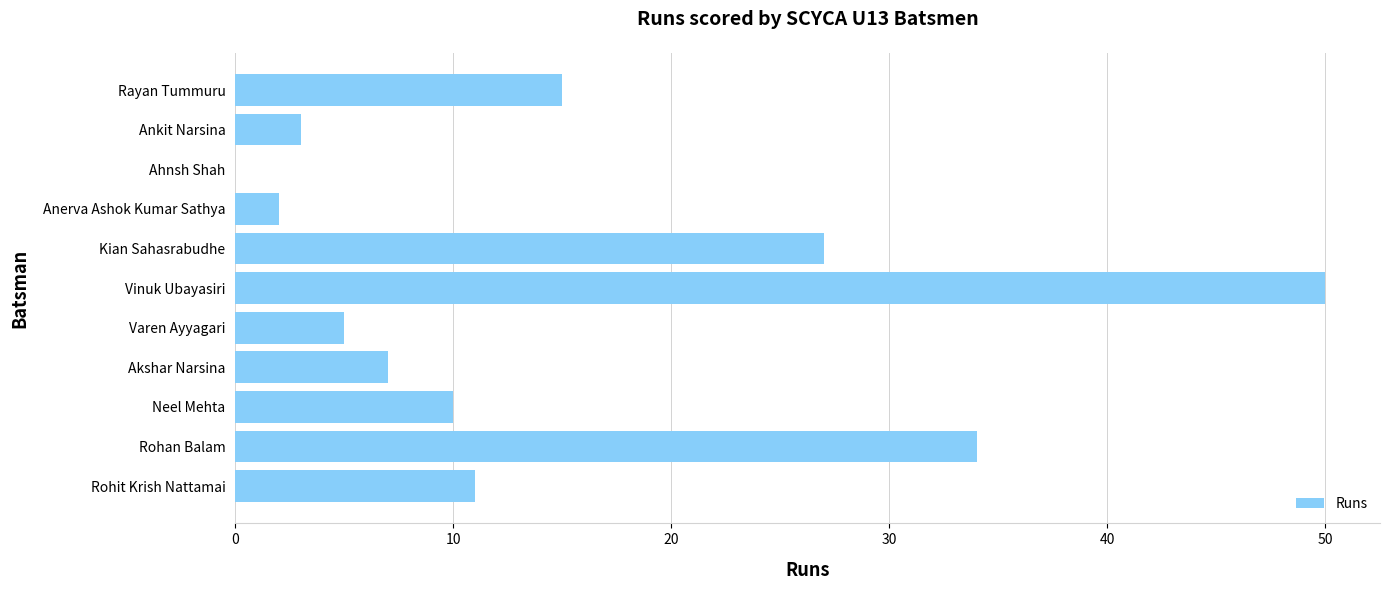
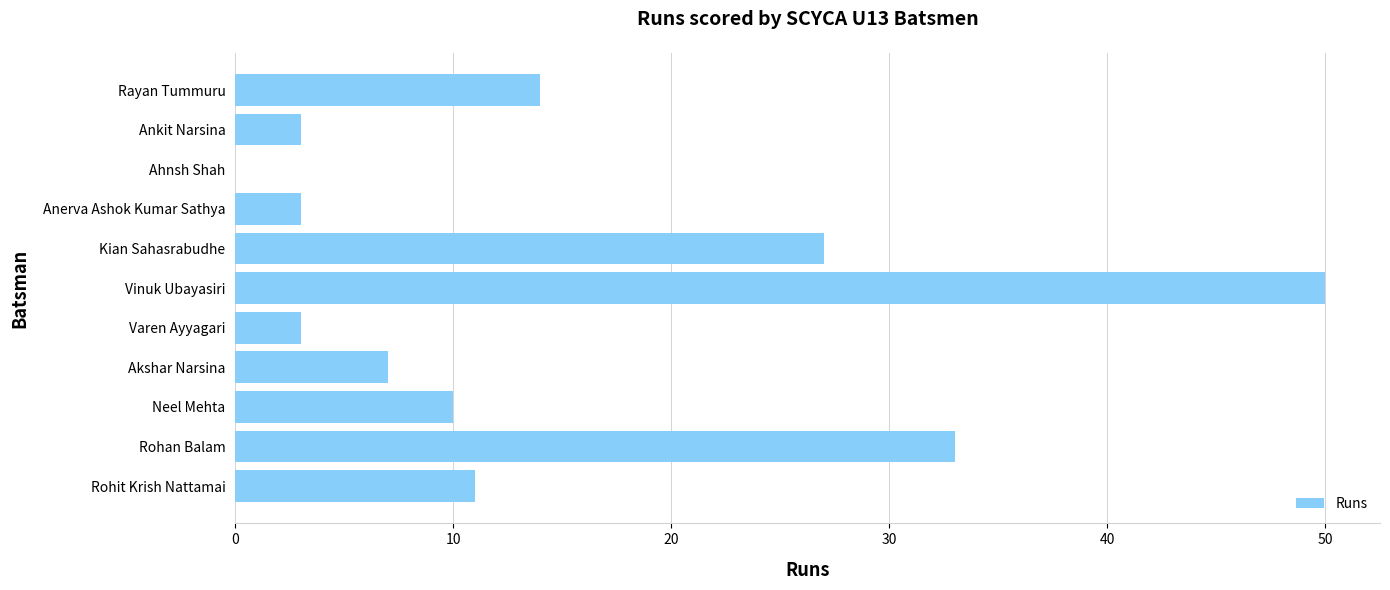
Rayan Tummuru: 15 -> 14
Anerva Ashok Kumar Sathya: 2 -> 3
Varen Ayyagari: 5 -> 3
Rohan Balam: 34 -> 33
